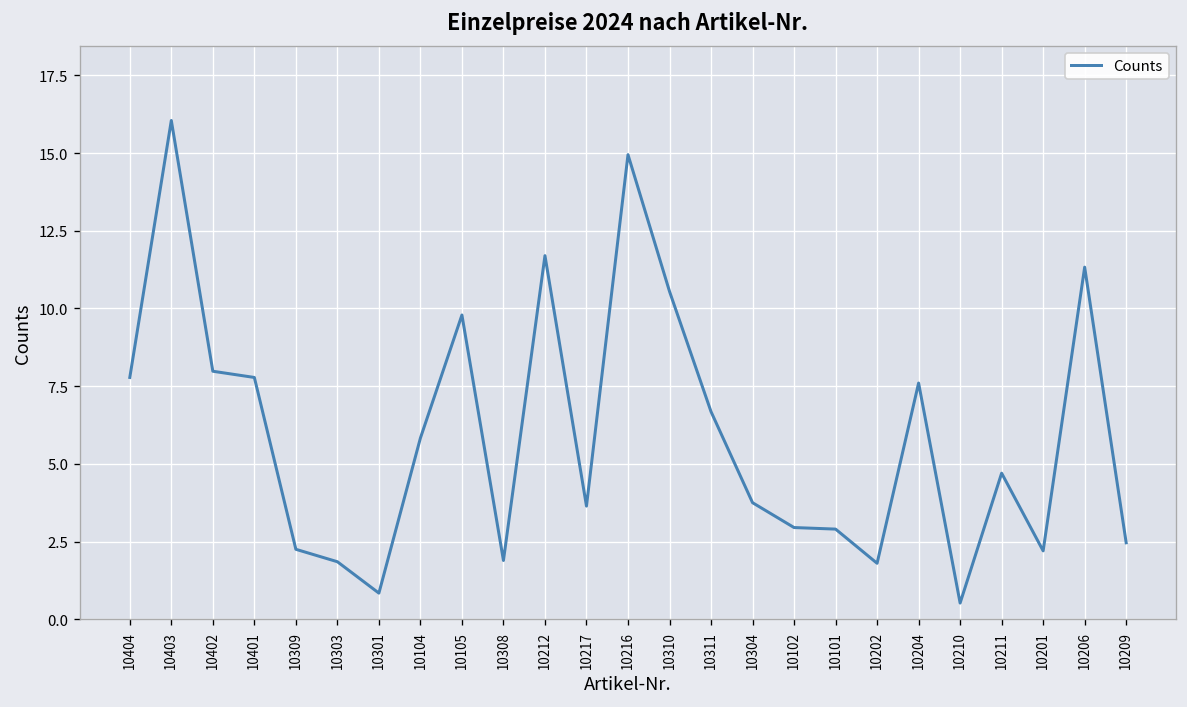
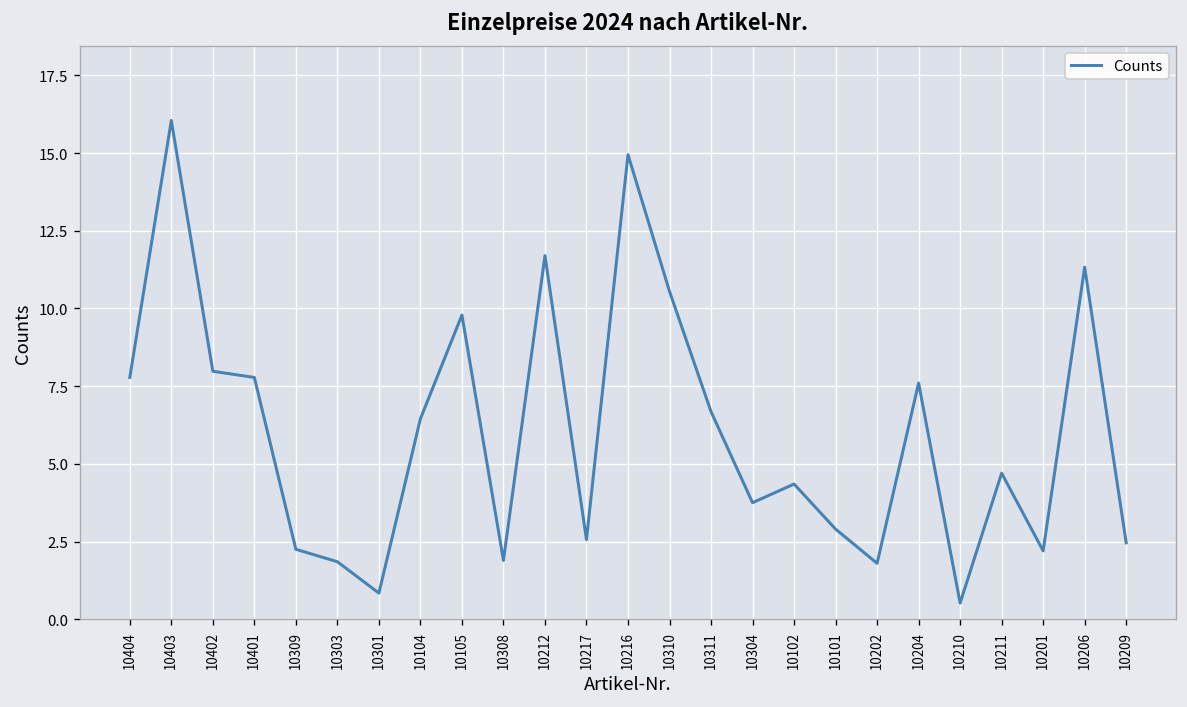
10104: 5.8 -> 6.5
10217: 3.6 -> 2.6
10102: 3.0 -> 4.4
